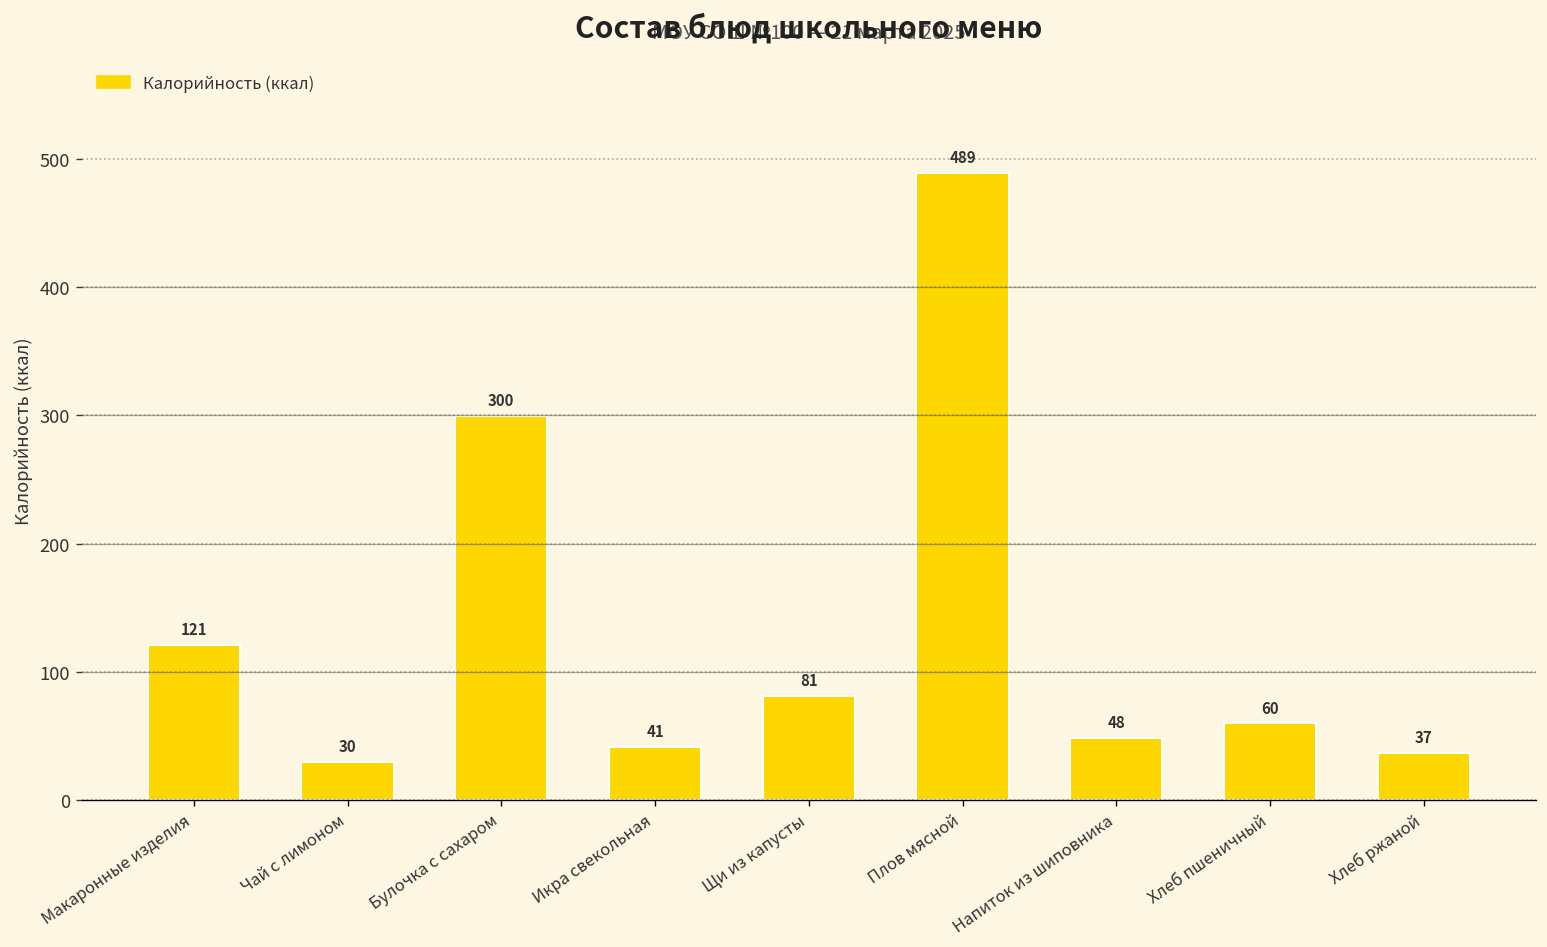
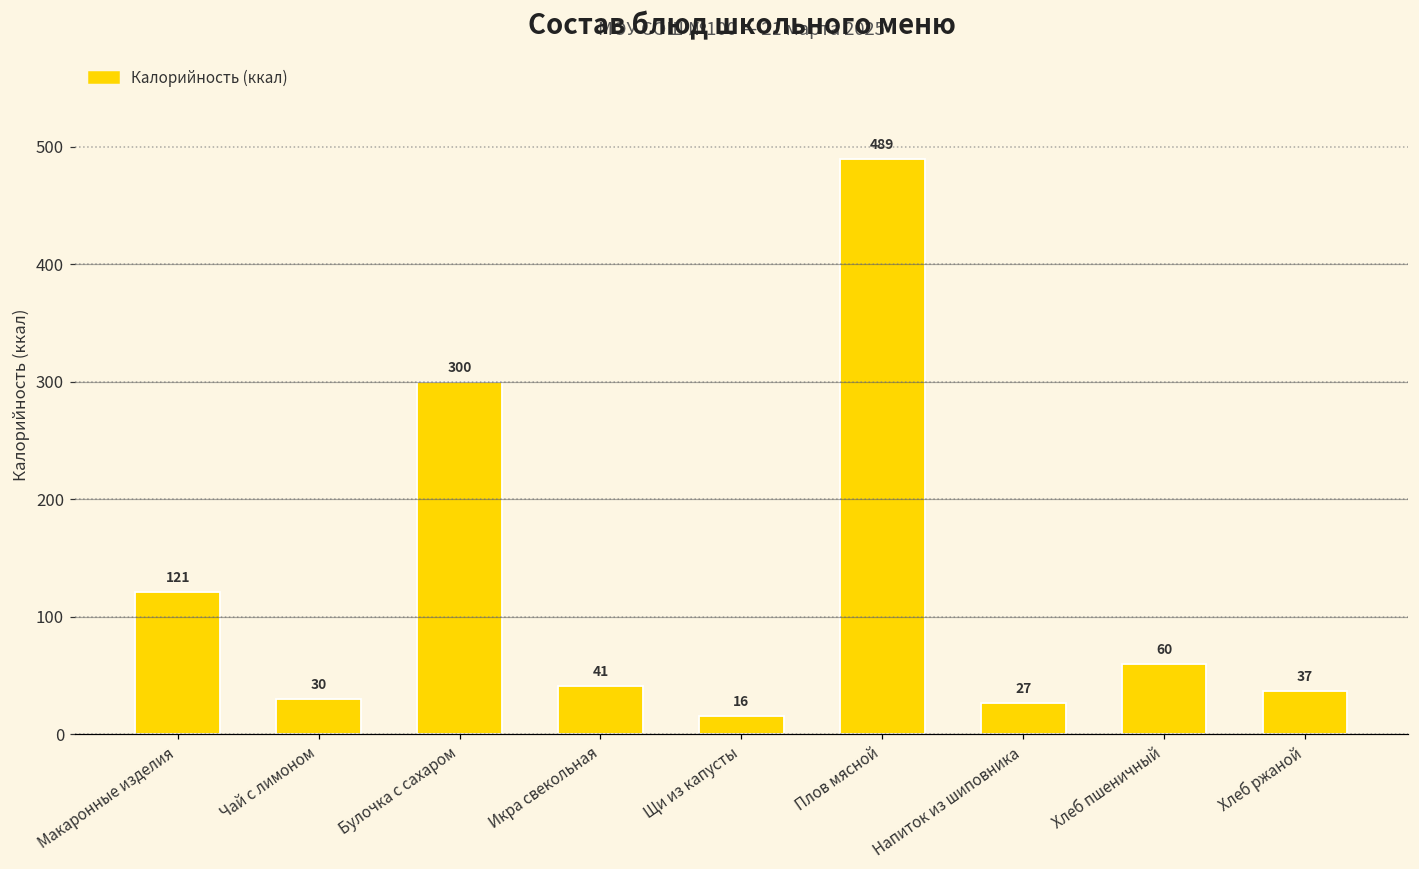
Щи из капусты: 81 -> 16
Напиток из шиповника: 48 -> 27
